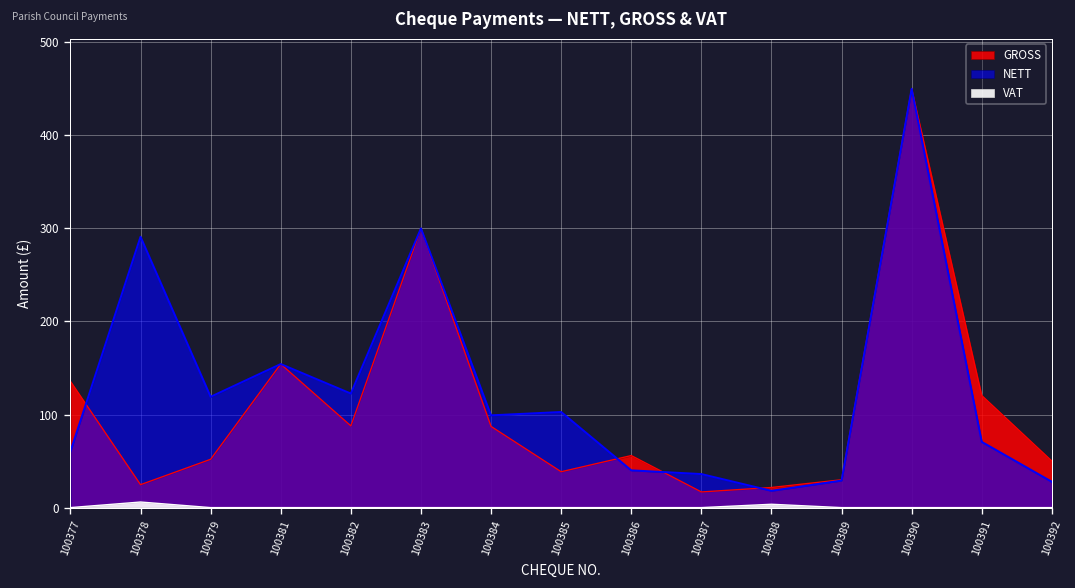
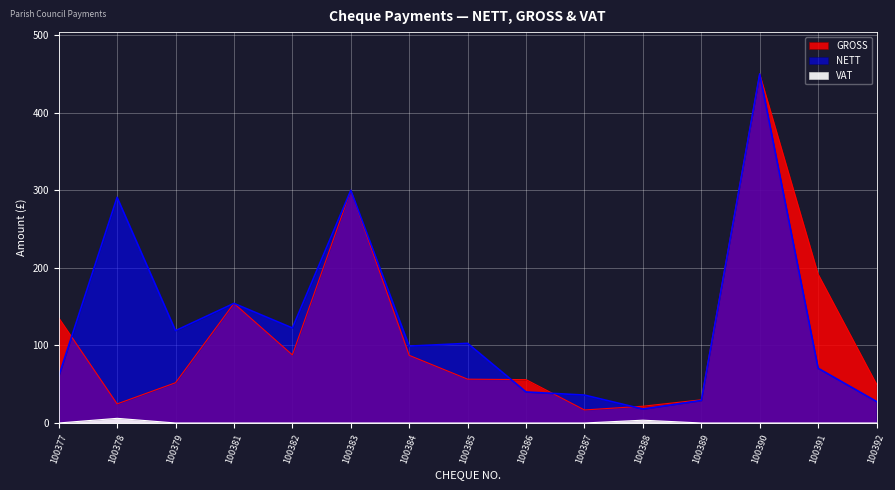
GROSS, 100385: 40 -> 60
GROSS, 100391: 120 -> 190
